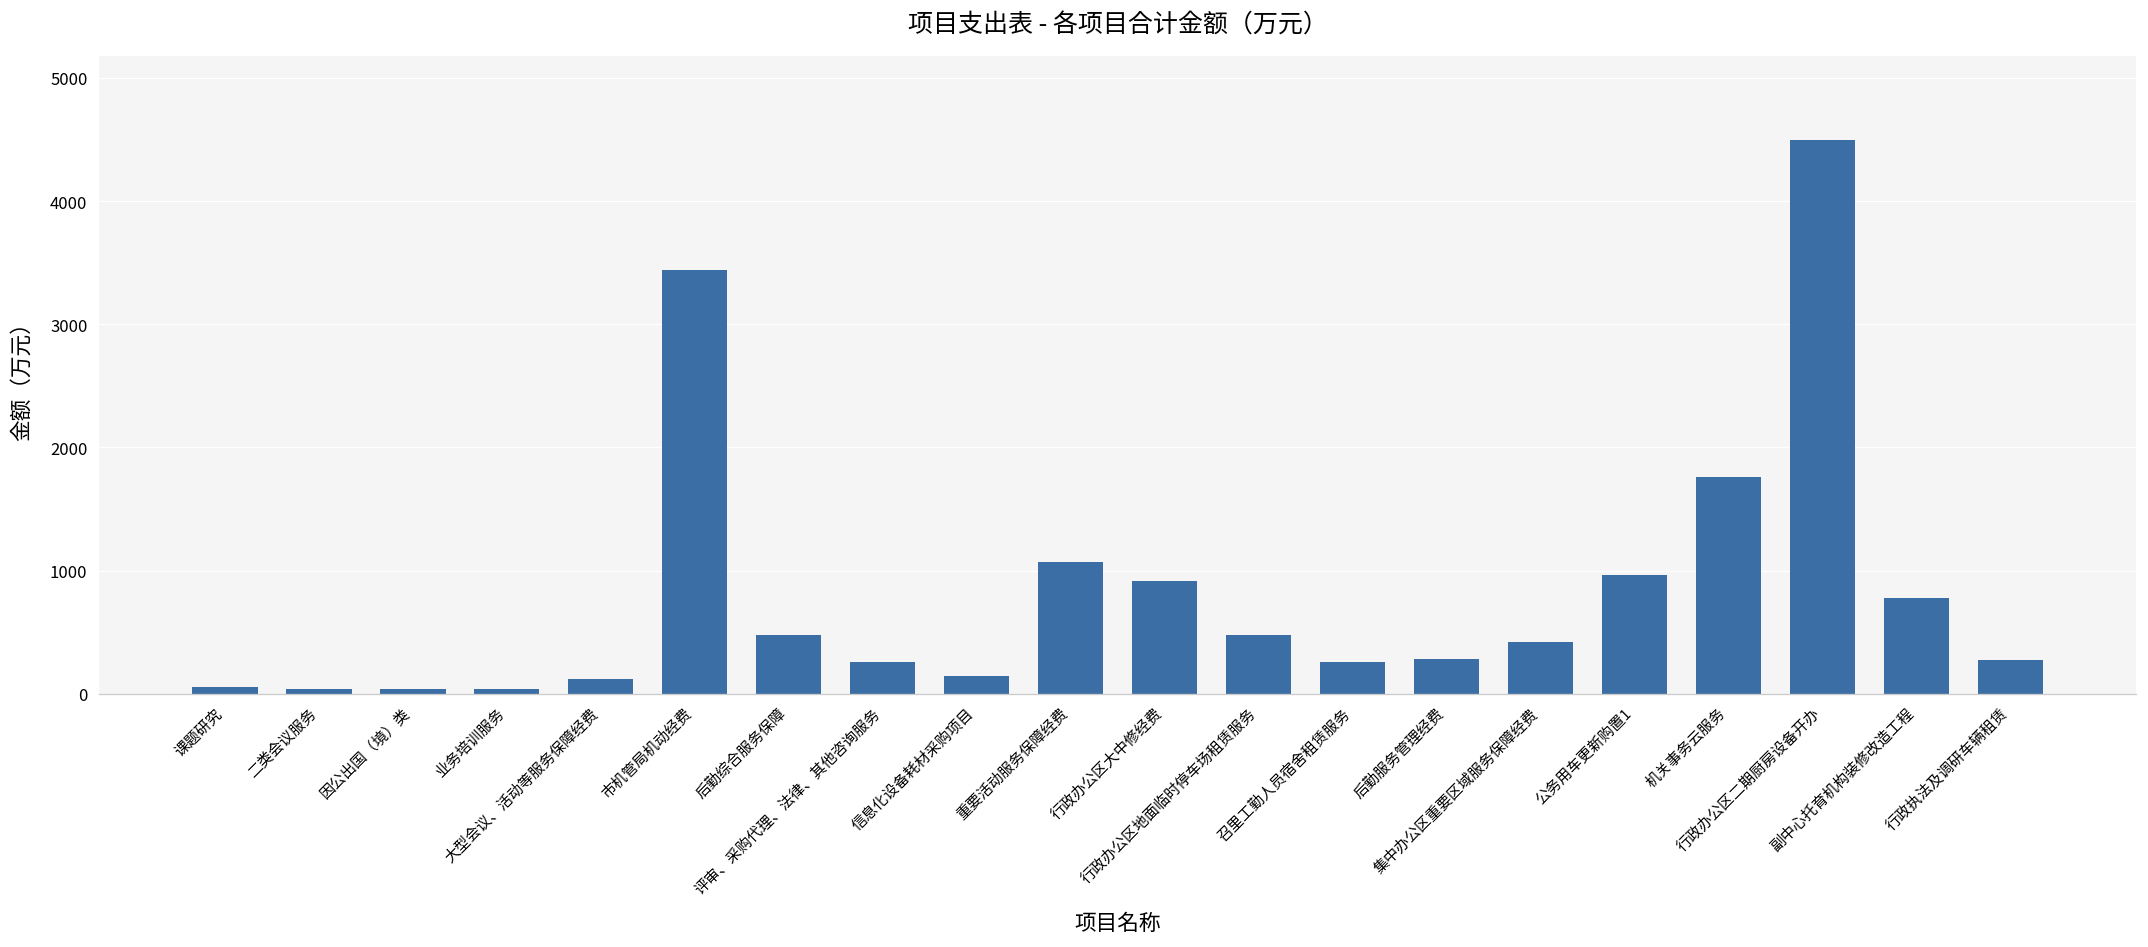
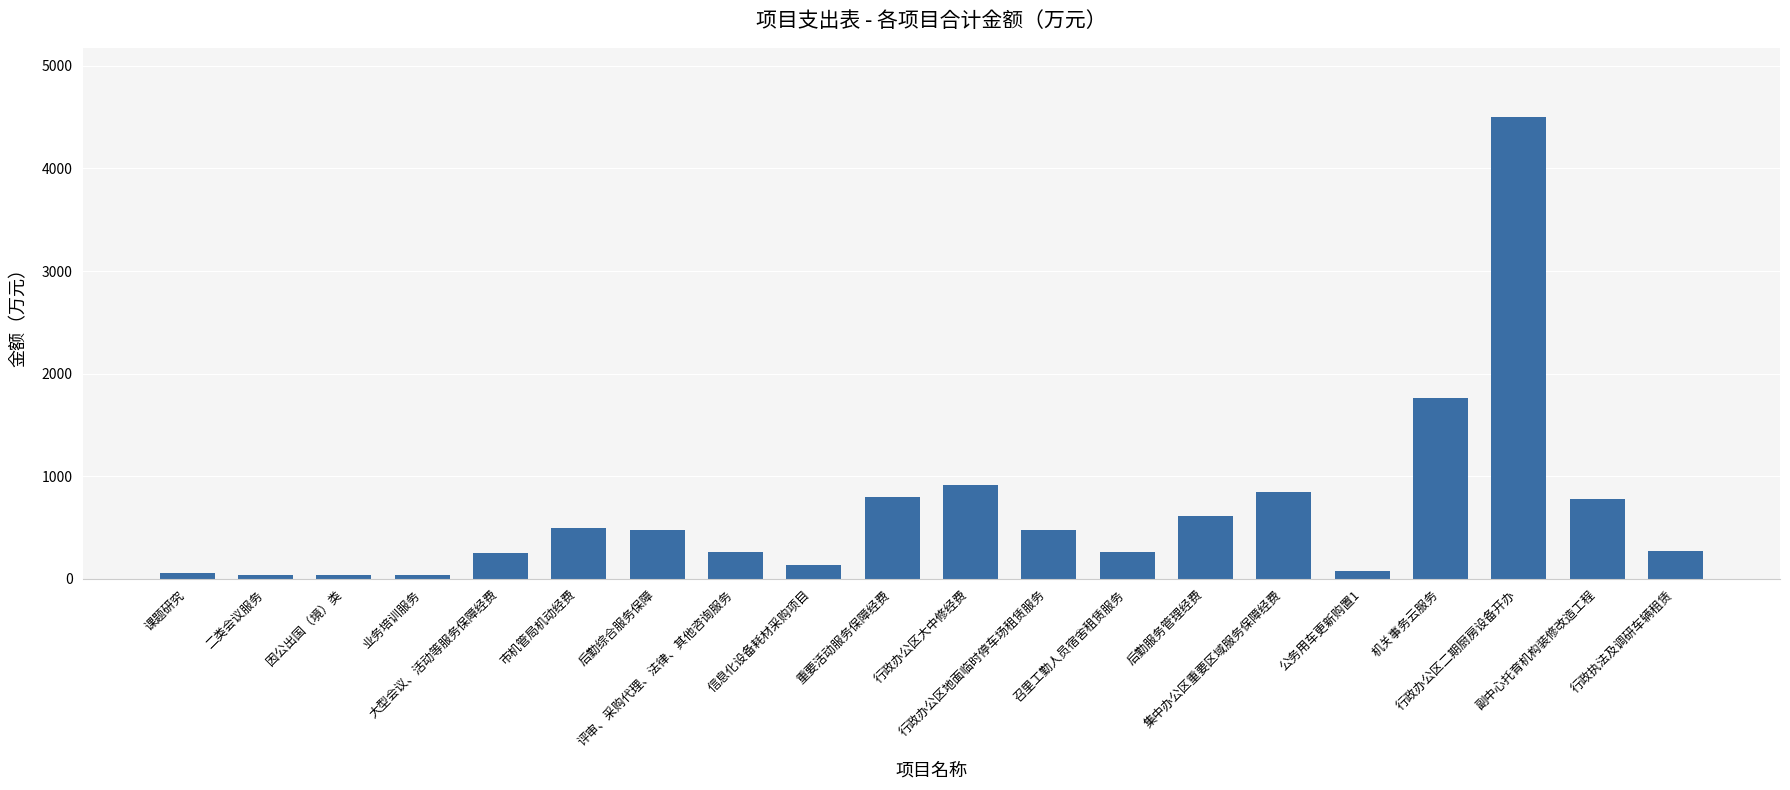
大型会议、活动等服务保障经费: 120 -> 250
市机管局机动经费: 3440 -> 500
重要活动服务保障经费: 1070 -> 800
后勤服务管理经费: 290 -> 610
集中办公区重要区域服务保障经费: 420 -> 850
公务用车更新购置1: 960 -> 80
